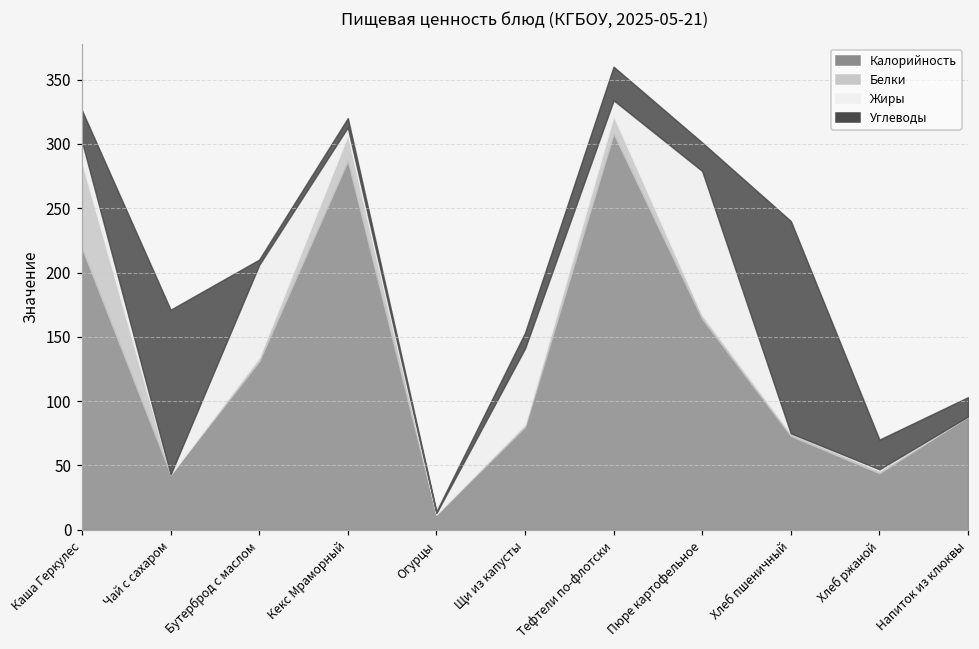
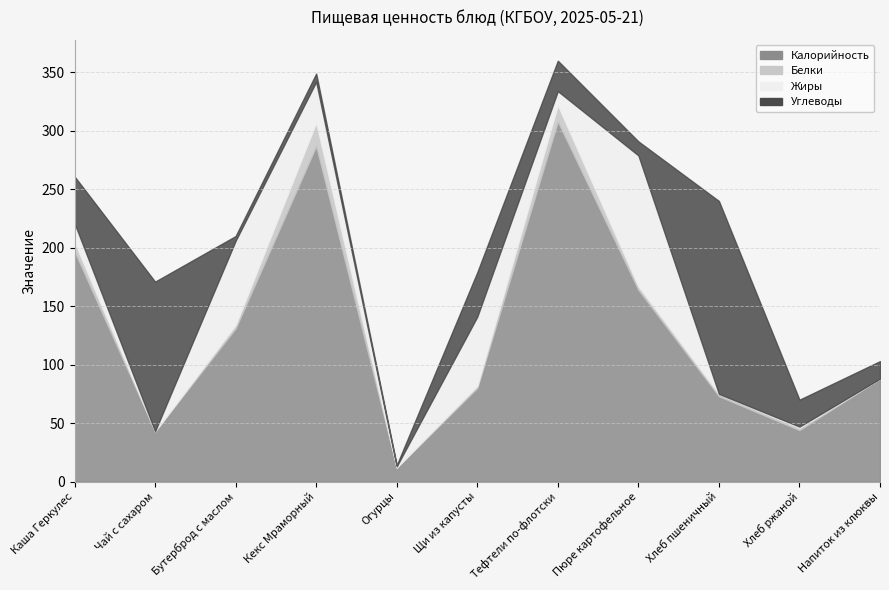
Калорийность, Каша Геркулес: 219 -> 197
Белки, Каша Геркулес: 67 -> 8
Углеводы, Каша Геркулес: 24 -> 40
Жиры, Кекс Мраморный: 6 -> 35
Углеводы, Щи из капусты: 12 -> 38
Углеводы, Пюре картофельное: 22 -> 12
